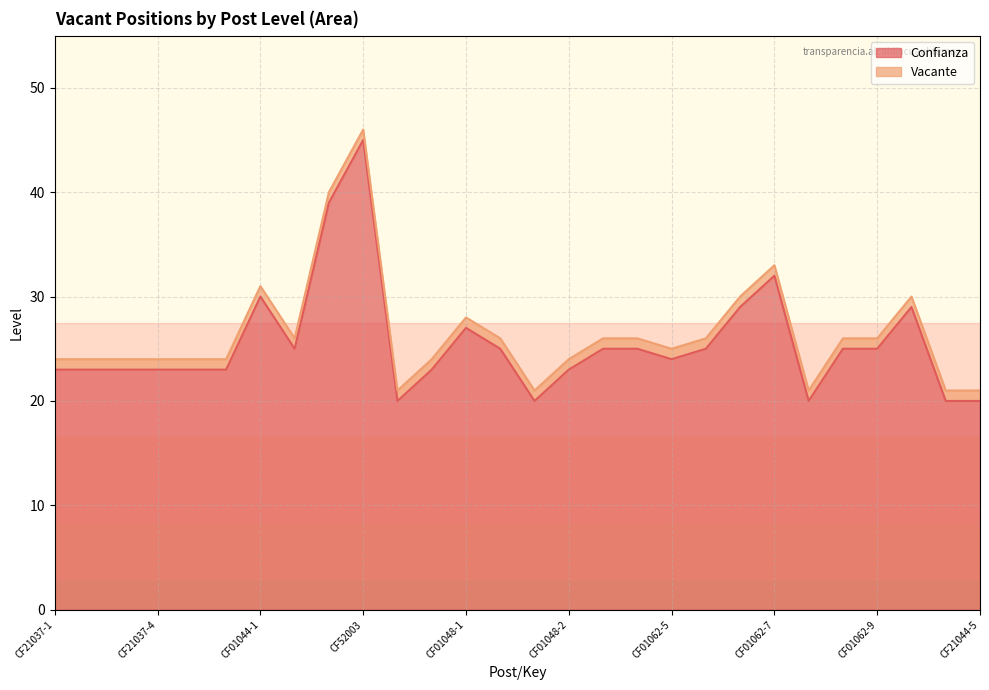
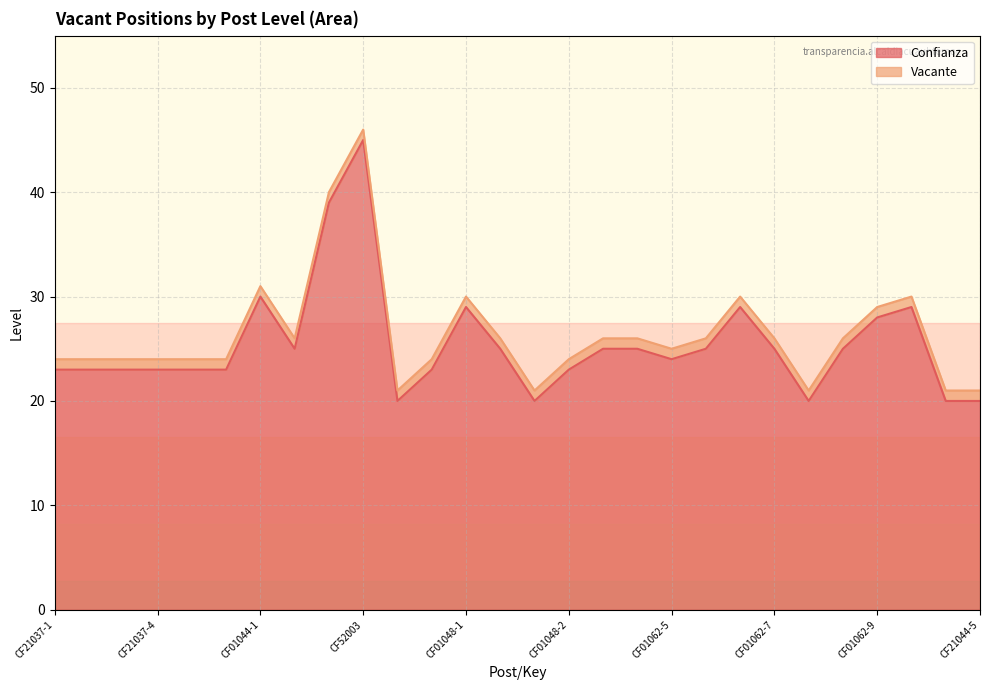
Confianza, CF01048-1: 27 -> 29
Confianza, CF01062-7: 32 -> 25
Confianza, CF01062-9: 25 -> 28
